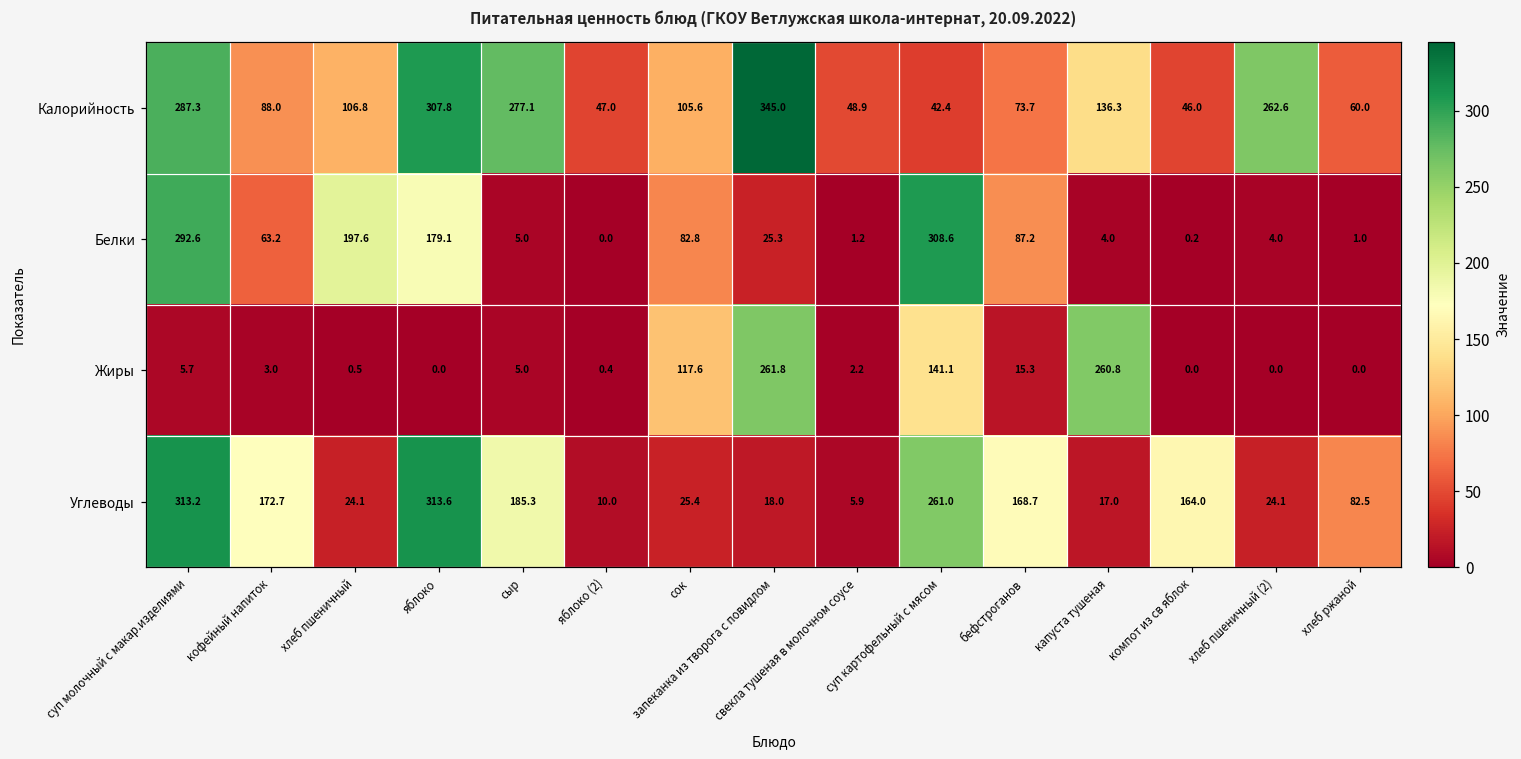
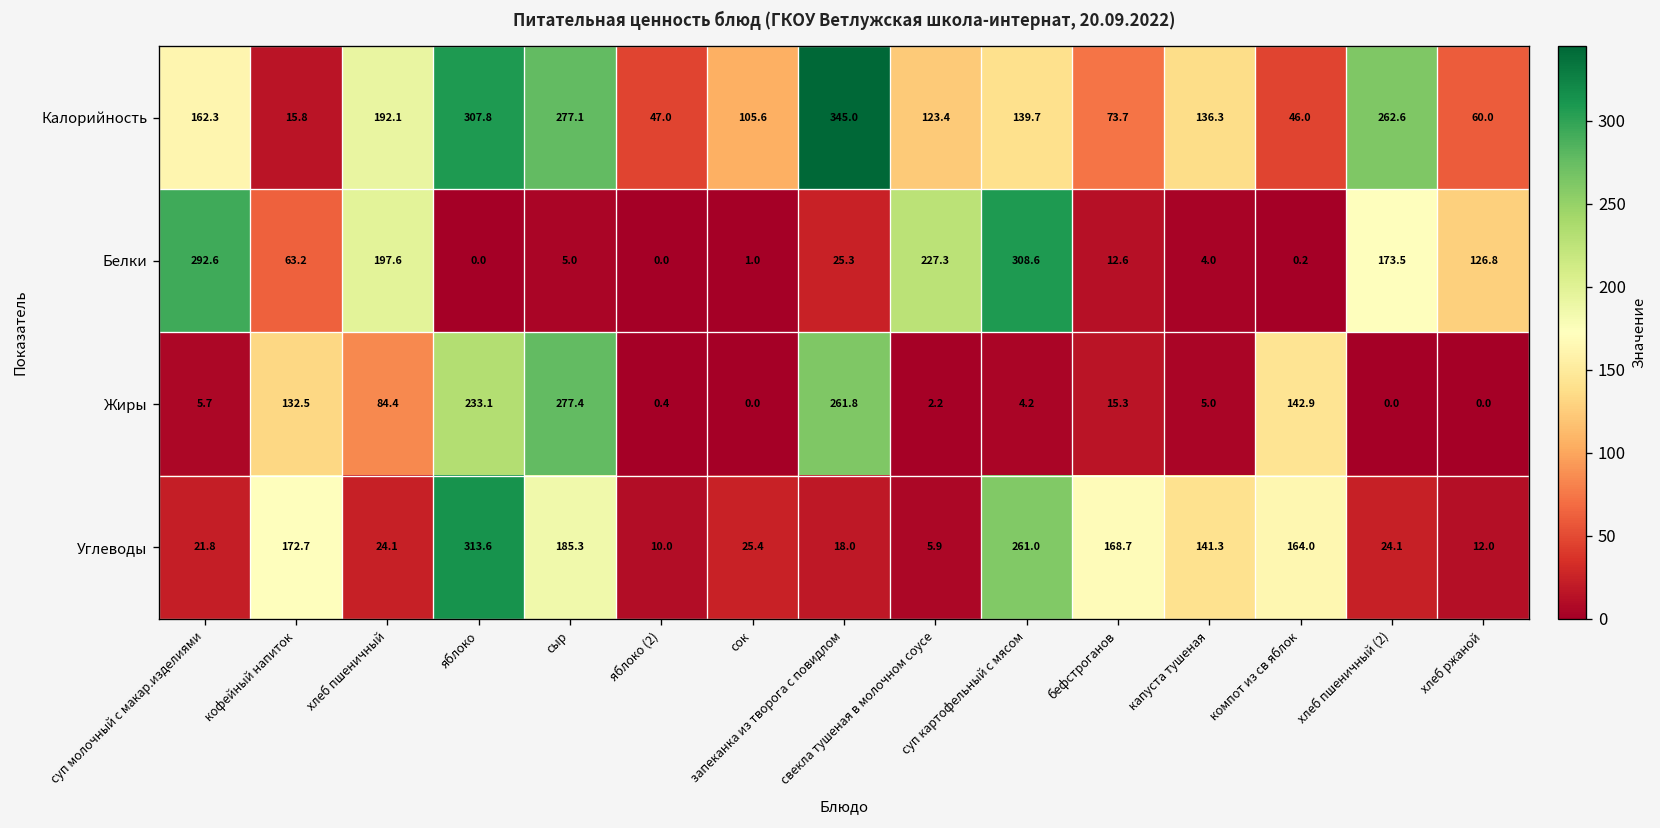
Калорийность, суп молочный с макар.изделиями: 287.3 -> 162.3
Калорийность, кофейный напиток: 88.0 -> 15.8
Калорийность, хлеб пшеничный: 106.8 -> 192.1
Калорийность, свекла тушеная в молочном соусе: 48.9 -> 123.4
Калорийность, суп картофельный с мясом: 42.4 -> 139.7
Белки, яблоко: 179.1 -> 0.0
Белки, сок: 82.8 -> 1.0
Белки, свекла тушеная в молочном соусе: 1.2 -> 227.3
Белки, бефстроганов: 87.2 -> 12.6
Белки, хлеб пшеничный (2): 4.0 -> 173.5
Белки, хлеб ржаной: 1.0 -> 126.8
Жиры, кофейный напиток: 3.0 -> 132.5
Жиры, хлеб пшеничный: 0.5 -> 84.4
Жиры, яблоко: 0.0 -> 233.1
Жиры, сыр: 5.0 -> 277.4
Жиры, сок: 117.6 -> 0.0
Жиры, суп картофельный с мясом: 141.1 -> 4.2
Жиры, капуста тушеная: 260.8 -> 5.0
Жиры, компот из св яблок: 0.0 -> 142.9
Углеводы, суп молочный с макар.изделиями: 313.2 -> 21.8
Углеводы, капуста тушеная: 17.0 -> 141.3
Углеводы, хлеб ржаной: 82.5 -> 12.0
